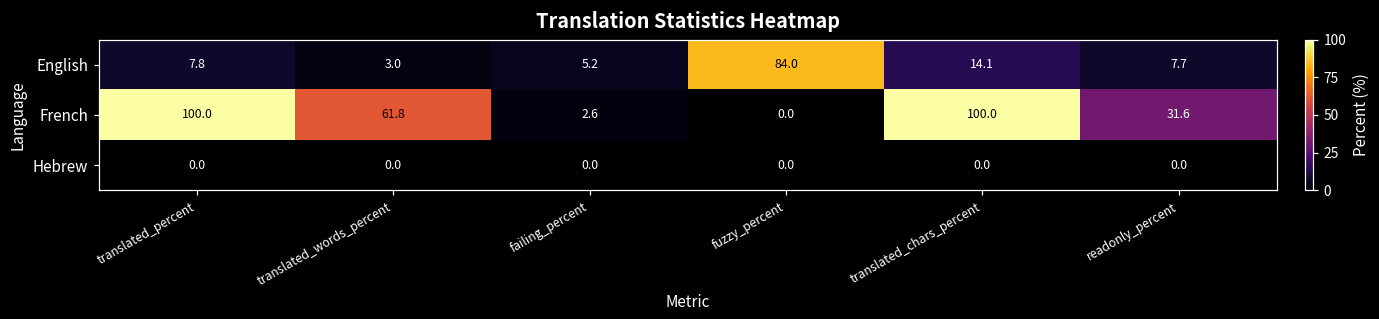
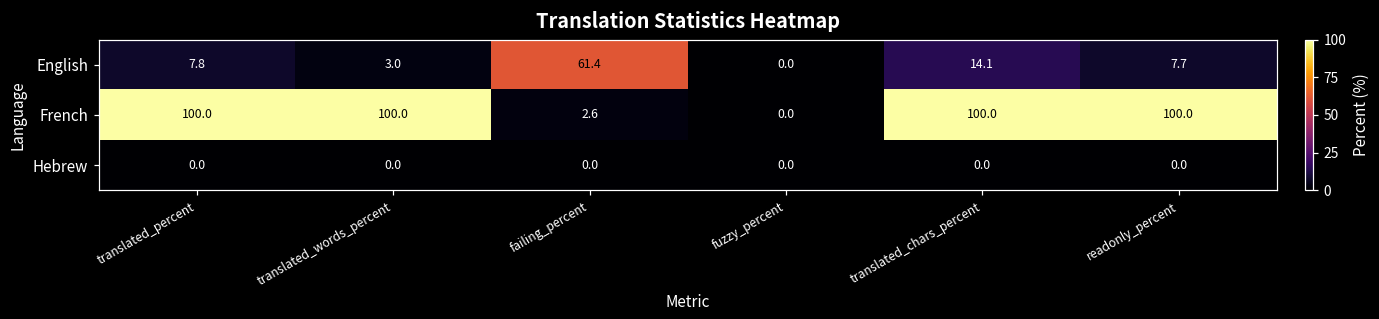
English, failing_percent: 5.2 -> 61.4
English, fuzzy_percent: 84.0 -> 0.0
French, translated_words_percent: 61.8 -> 100.0
French, readonly_percent: 31.6 -> 100.0
